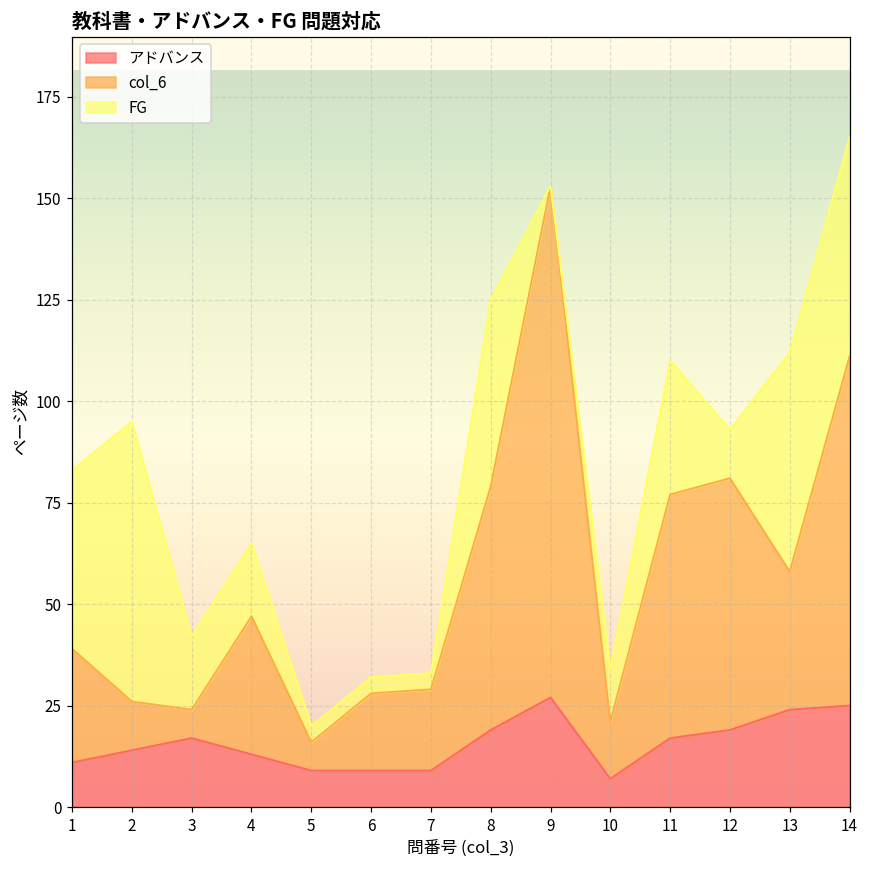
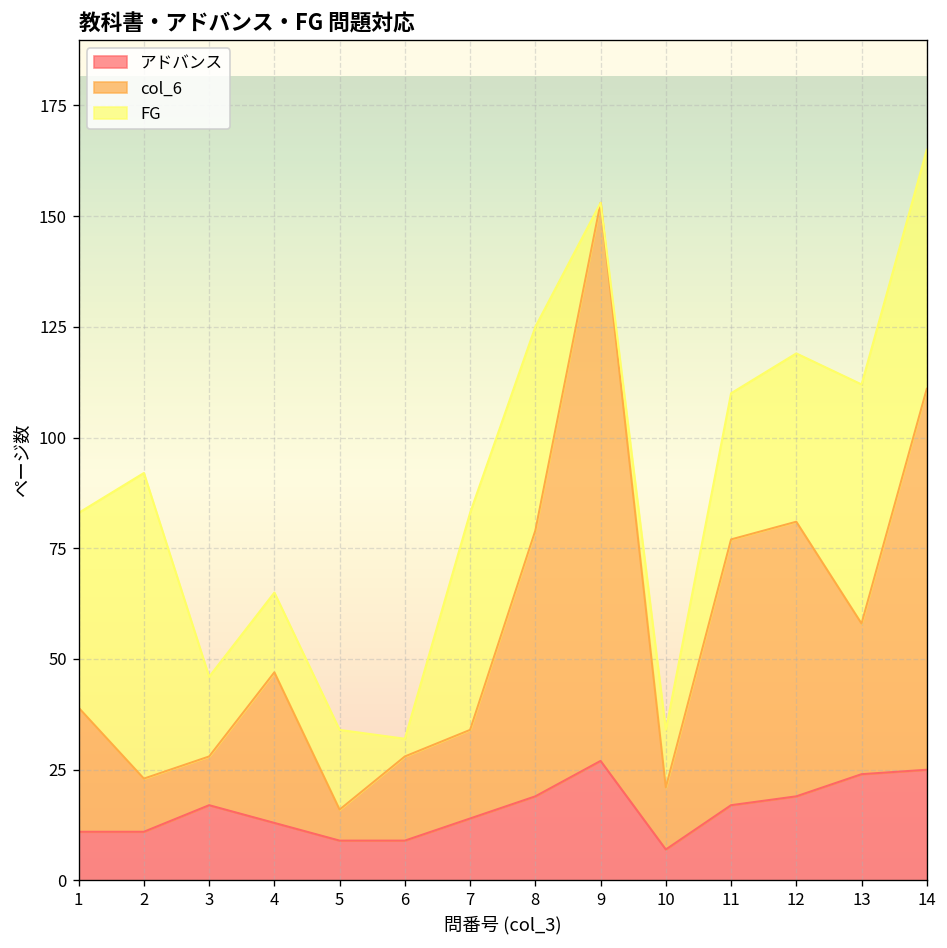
アドバンス, 2: 14 -> 11
col_6, 3: 7 -> 11
FG, 5: 4 -> 18
アドバンス, 7: 9 -> 14
FG, 7: 4 -> 49
FG, 12: 12 -> 38
